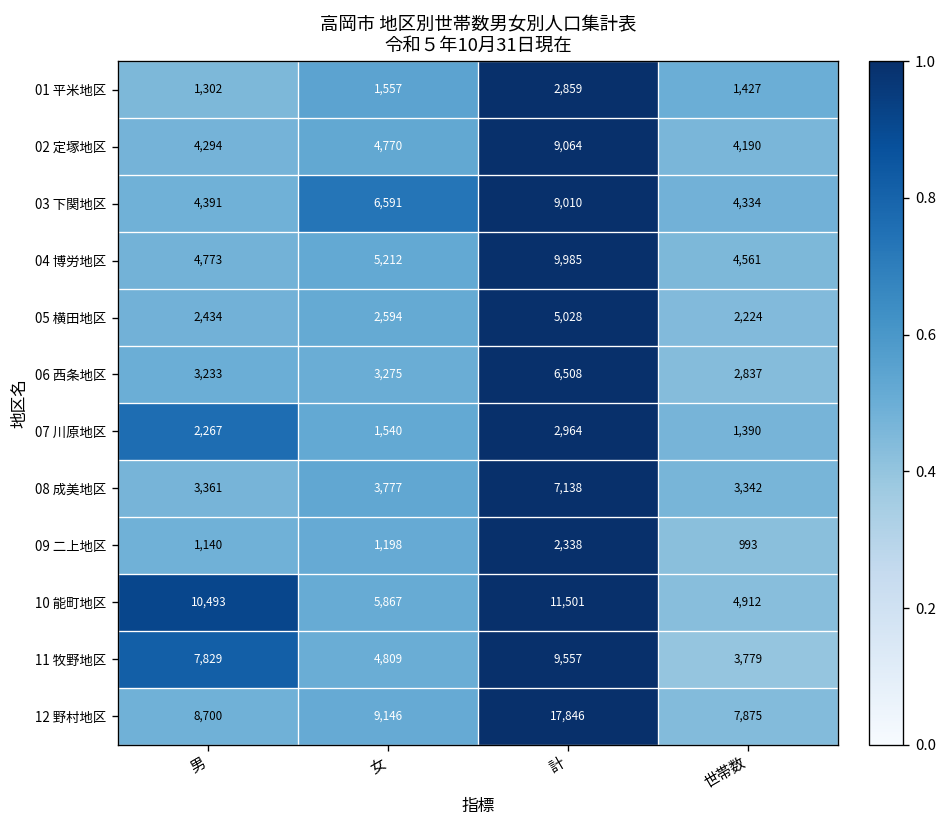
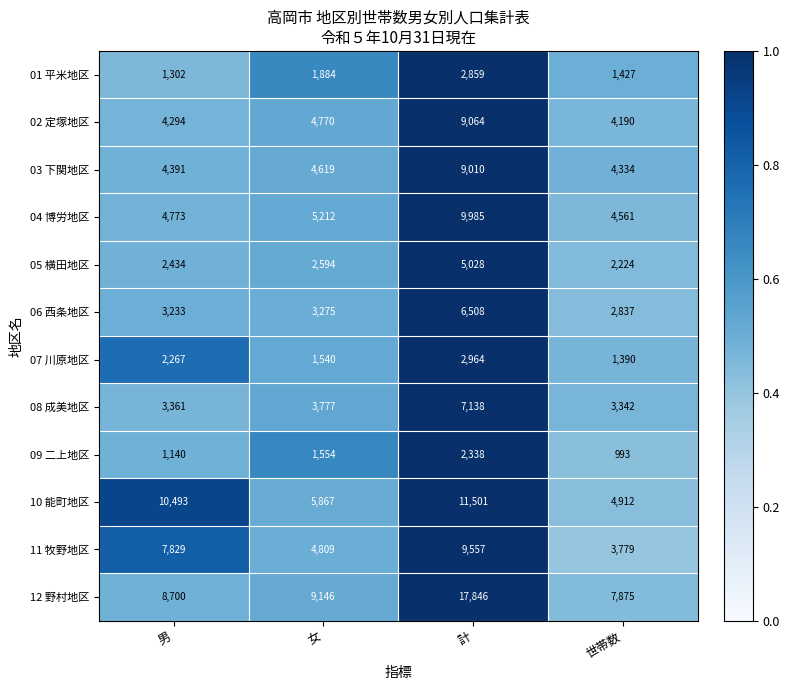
01 平米地区, 女: 1,557 -> 1,884
03 下関地区, 女: 6,591 -> 4,619
09 二上地区, 女: 1,198 -> 1,554
